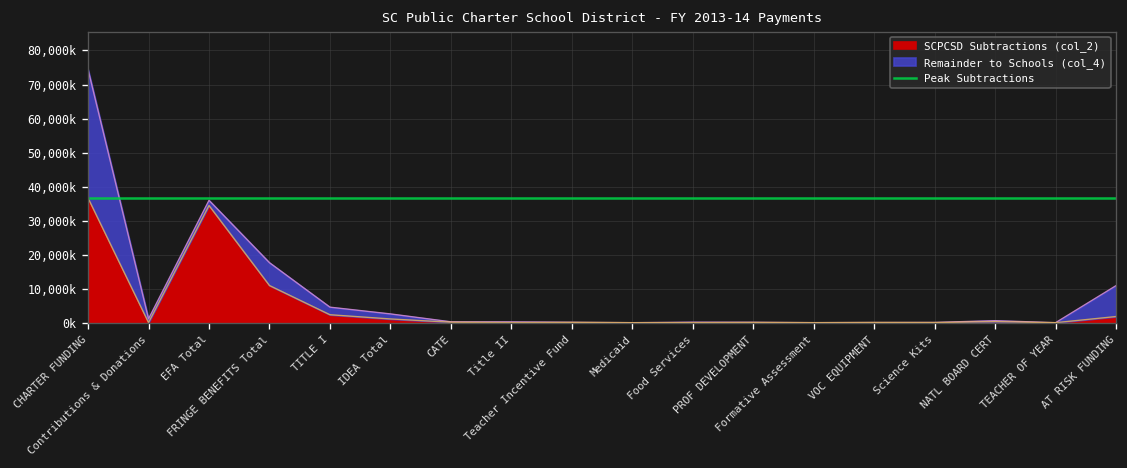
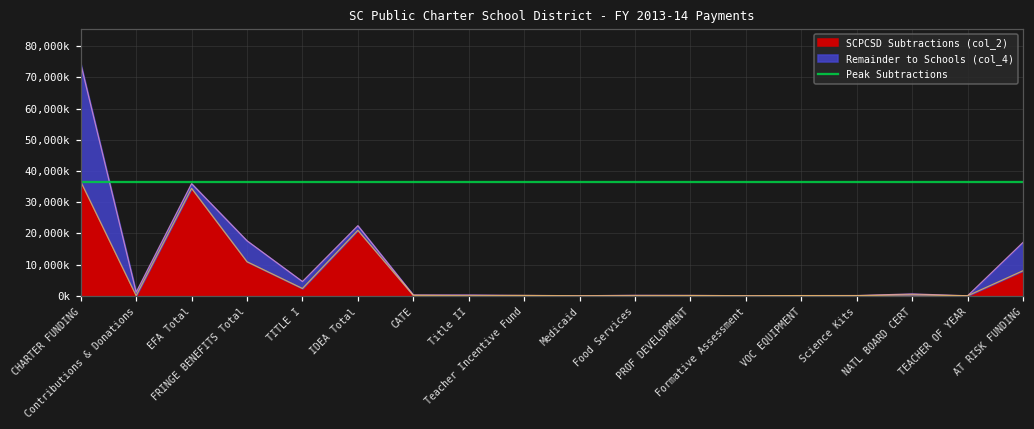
SCPCSD Subtractions (col_2), IDEA Total: 1,000,000 -> 21,000,000
SCPCSD Subtractions (col_2), AT RISK FUNDING: 2,000,000 -> 8,000,000
